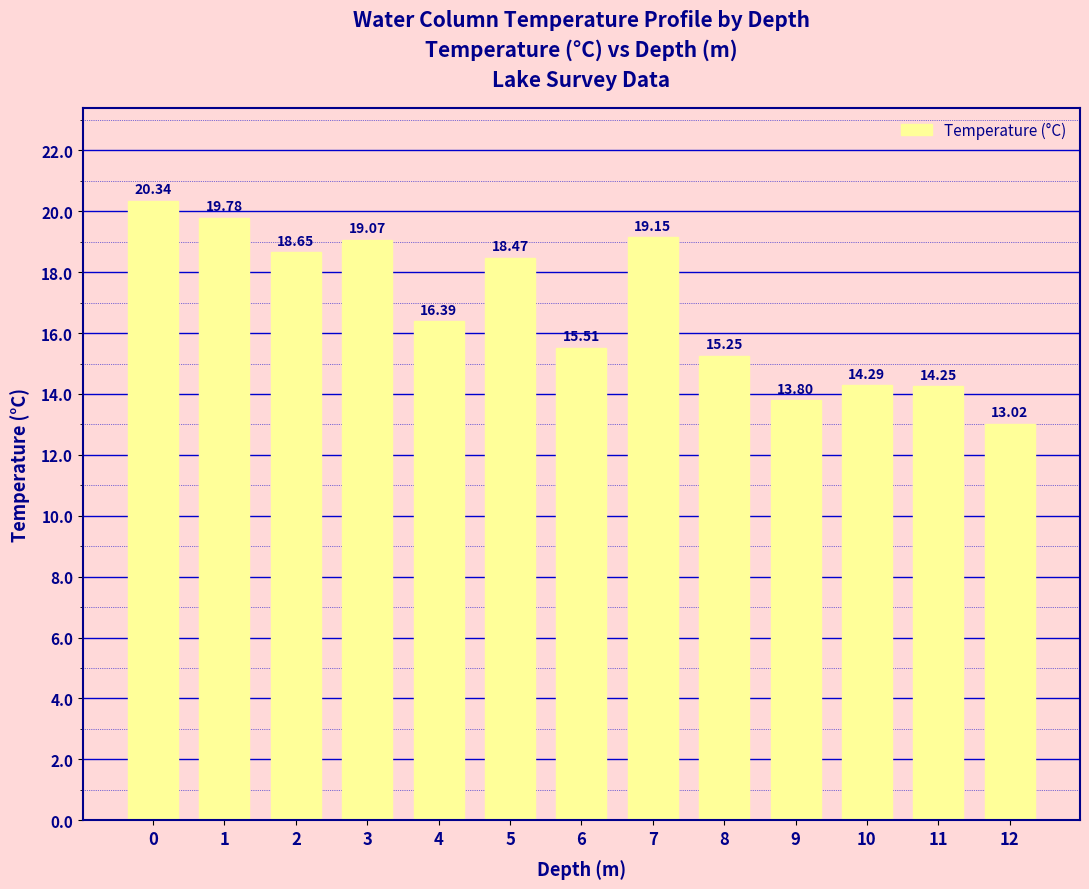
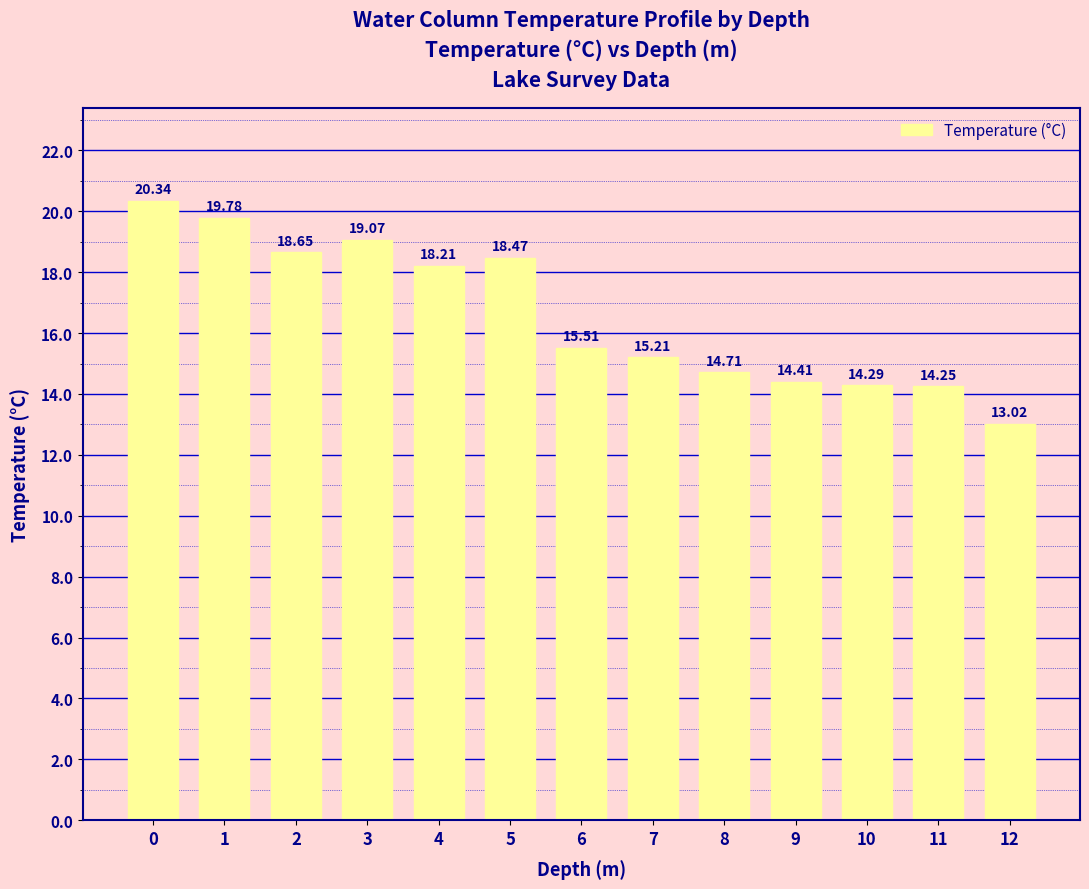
4: 16.39 -> 18.21
7: 19.15 -> 15.21
8: 15.25 -> 14.71
9: 13.80 -> 14.41
